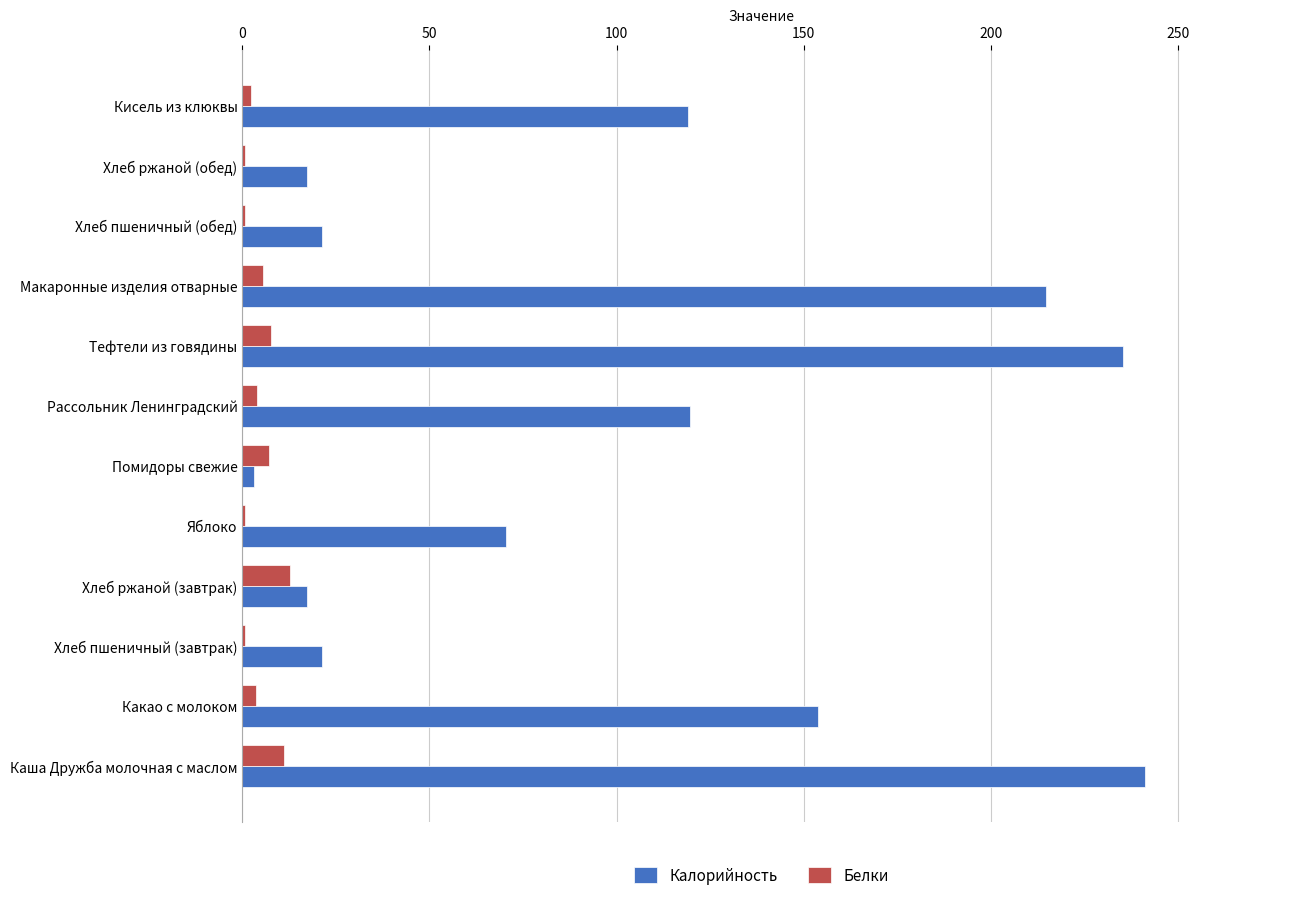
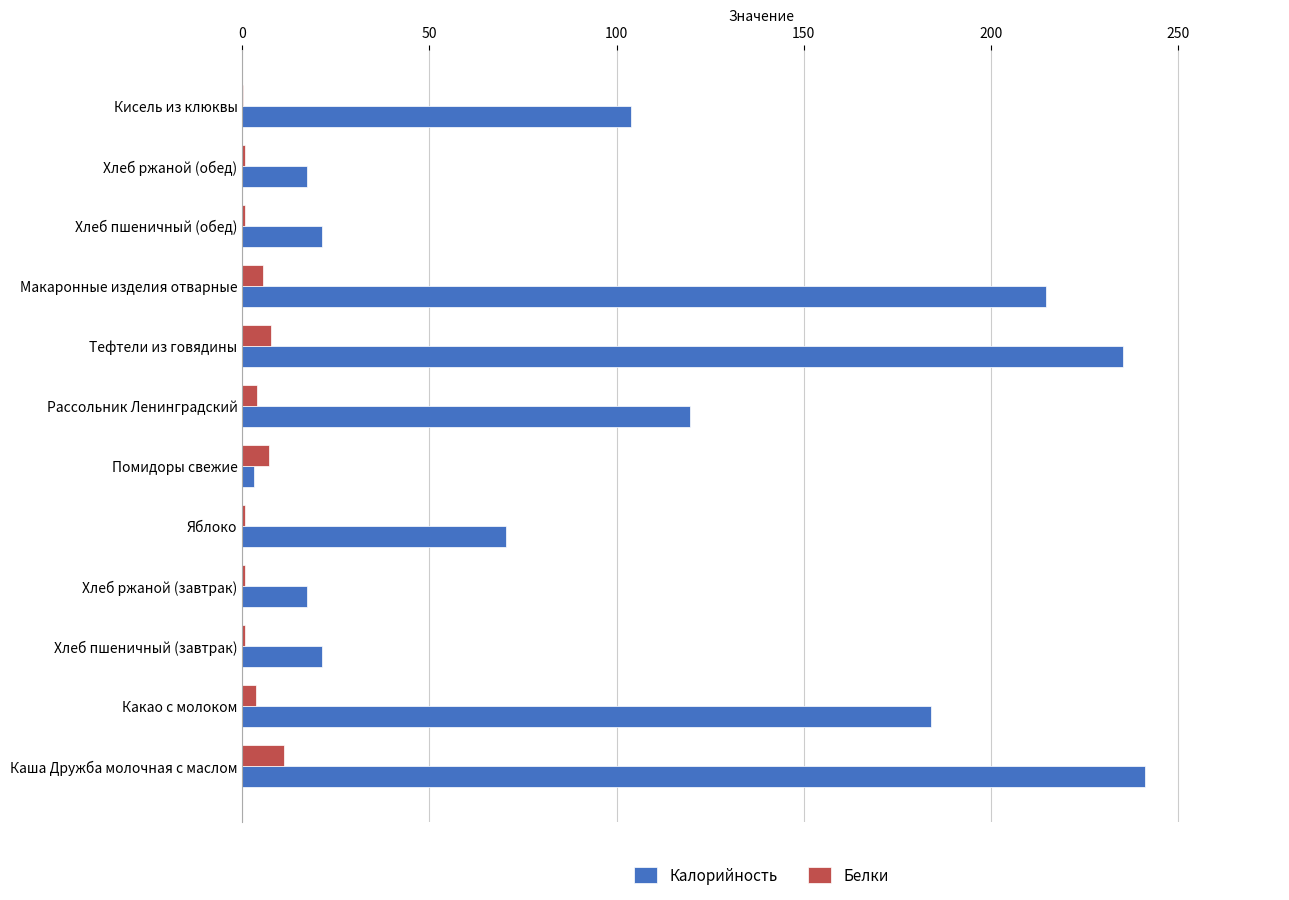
Белки, Кисель из клюквы: 2 -> 0
Калорийность, Кисель из клюквы: 119 -> 104
Белки, Хлеб ржаной (завтрак): 13 -> 1
Калорийность, Какао с молоком: 154 -> 184
